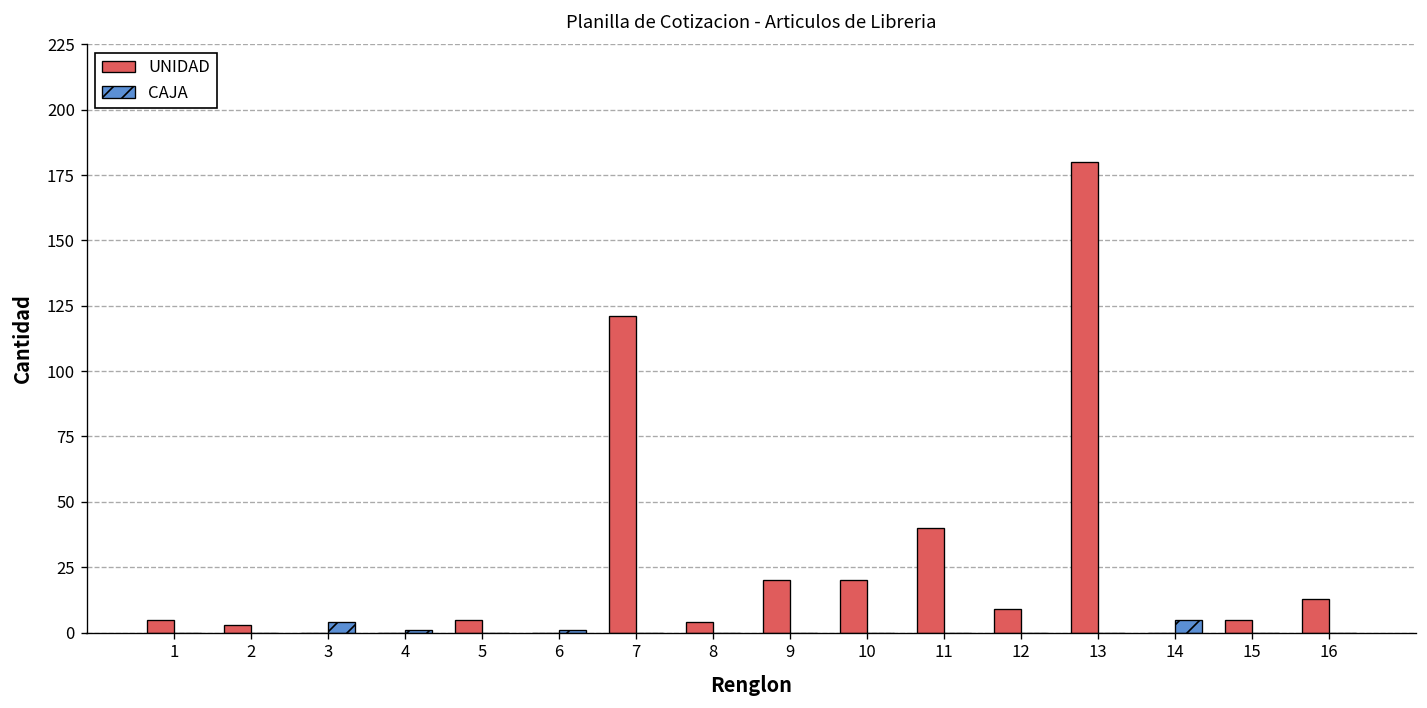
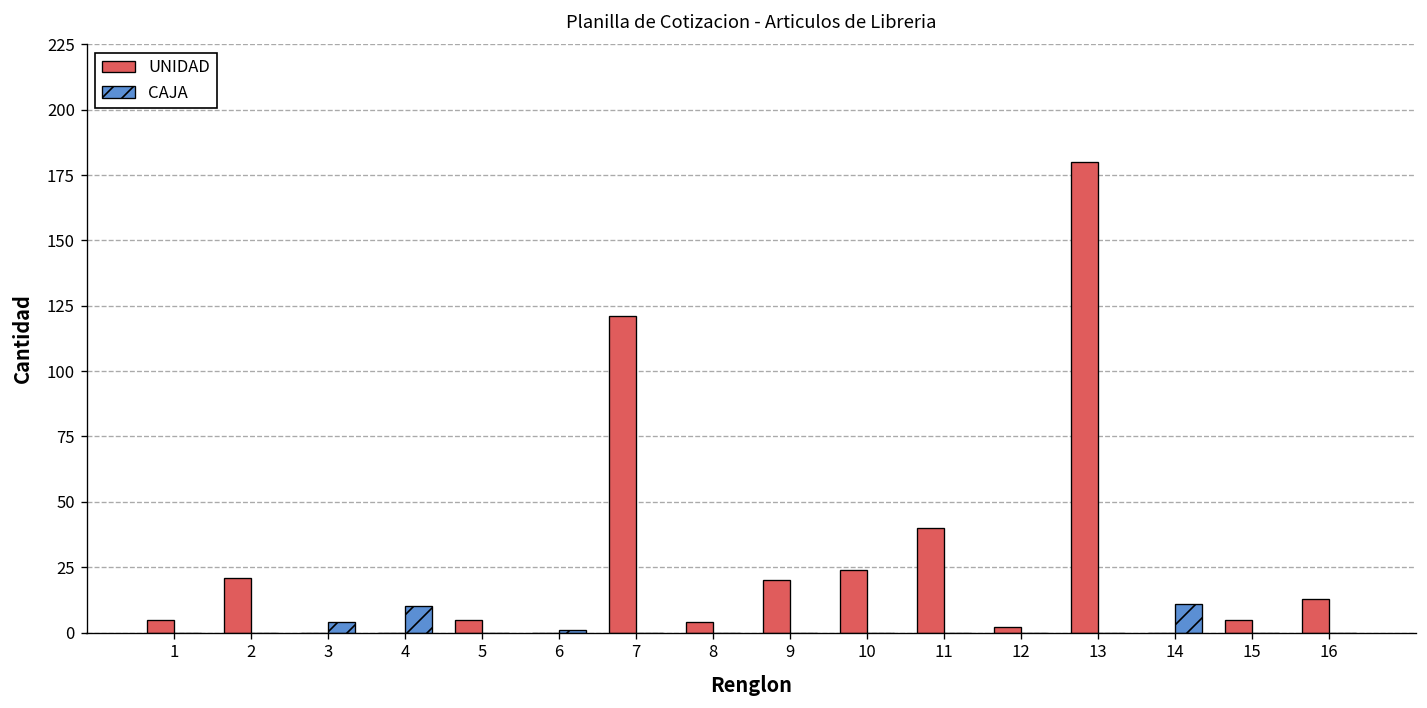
UNIDAD, 2: 3 -> 21
CAJA, 4: 1 -> 10
UNIDAD, 10: 20 -> 24
UNIDAD, 12: 9 -> 2
CAJA, 14: 5 -> 11
